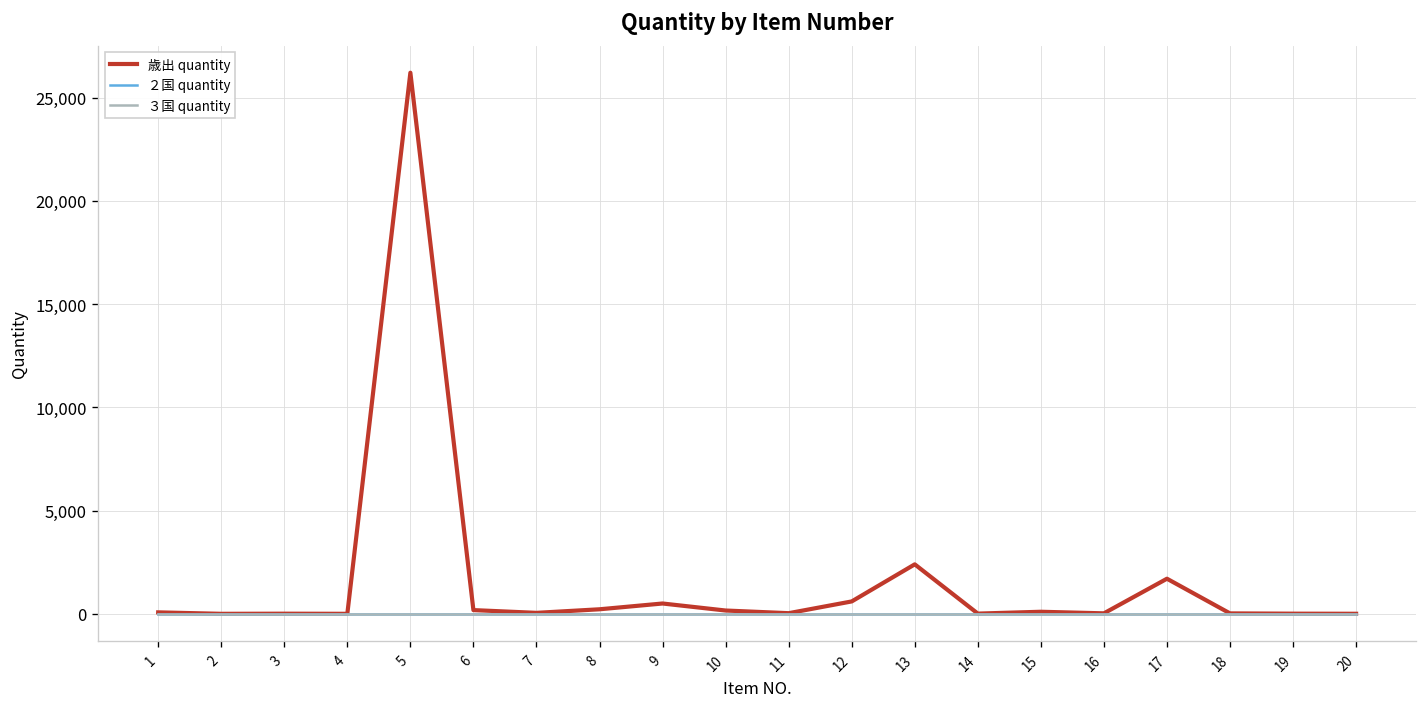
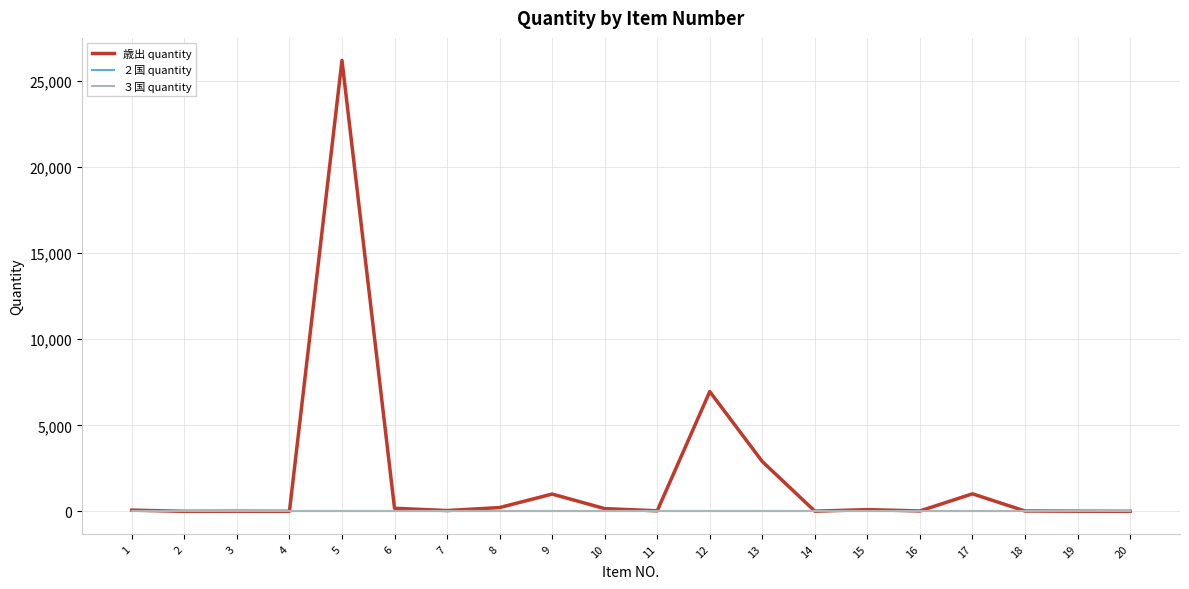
歳出 quantity, 9: 500 -> 1,000
歳出 quantity, 12: 600 -> 7,000
歳出 quantity, 13: 2,400 -> 2,900
歳出 quantity, 17: 1,700 -> 1,000
